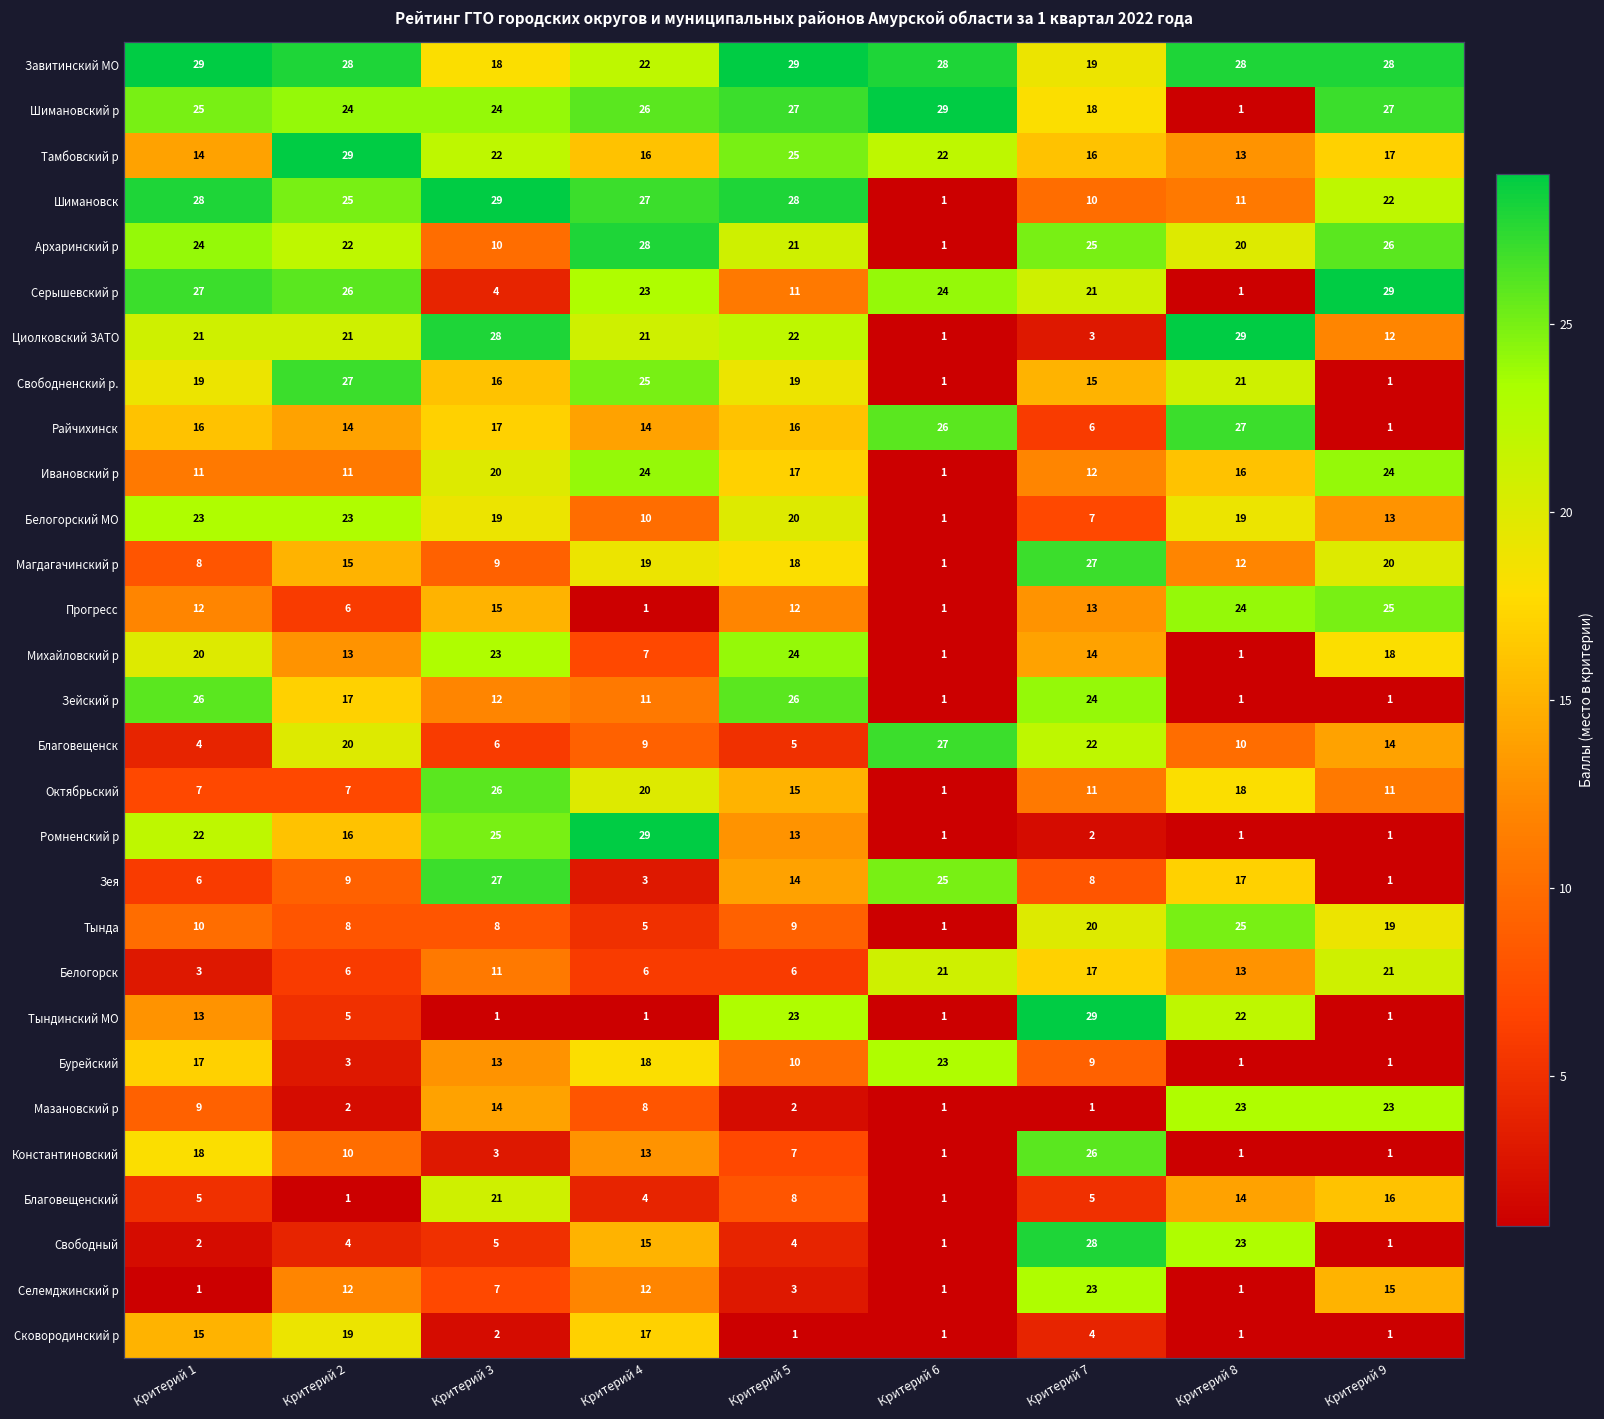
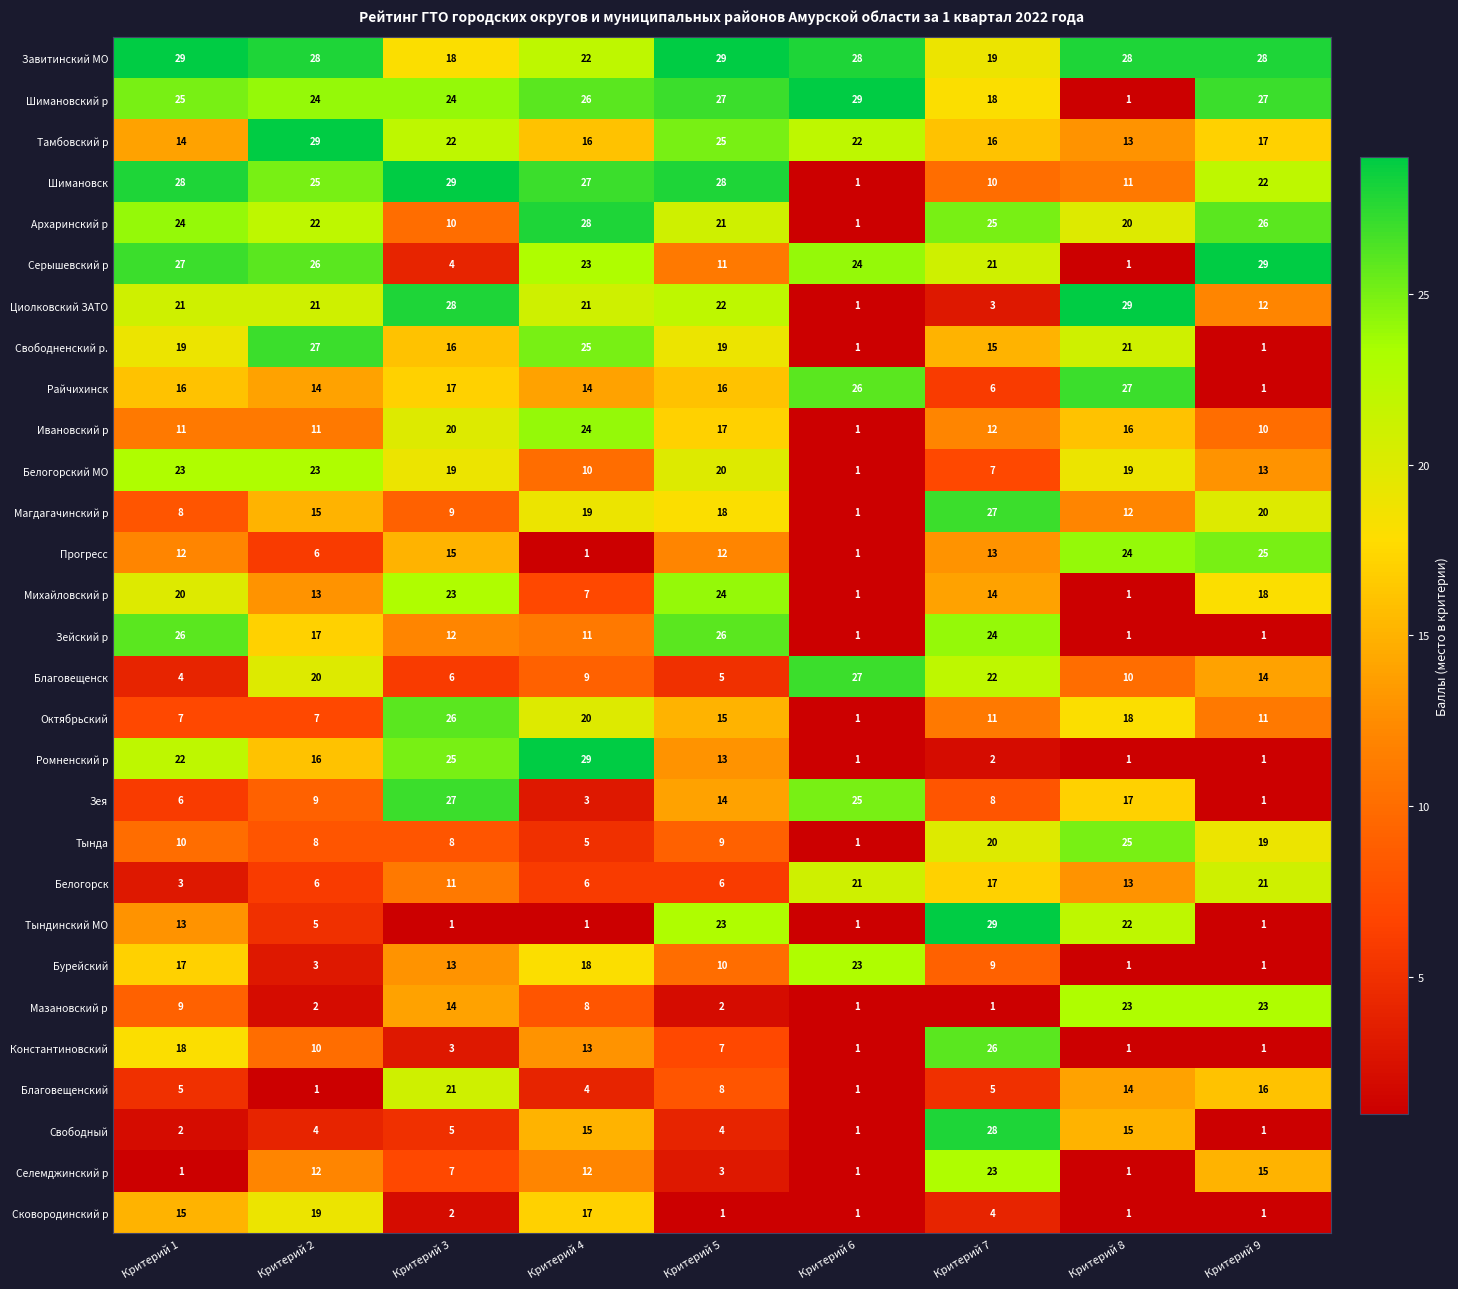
Ивановский р, Критерий 9: 24 -> 10
Свободный, Критерий 8: 23 -> 15
